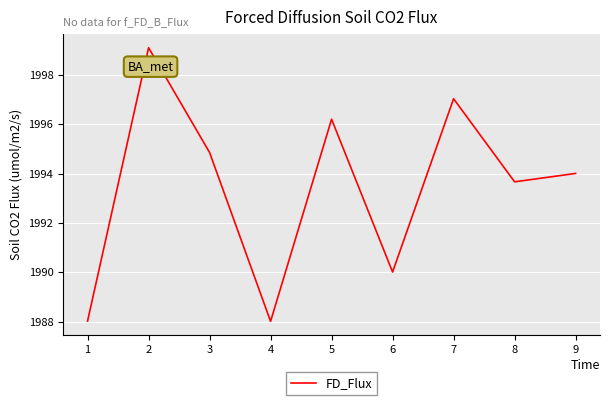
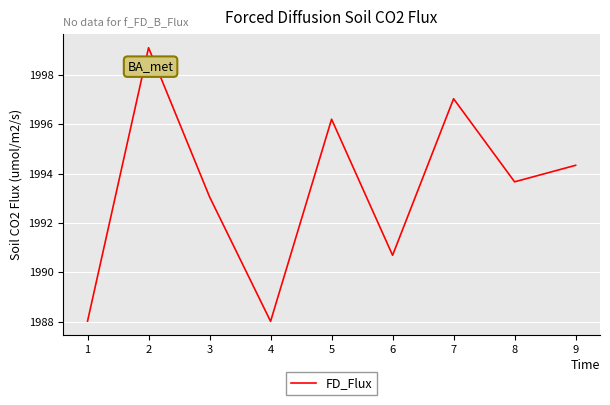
3: 1994.9 -> 1993.1
6: 1990.0 -> 1990.7
9: 1994.0 -> 1994.3
